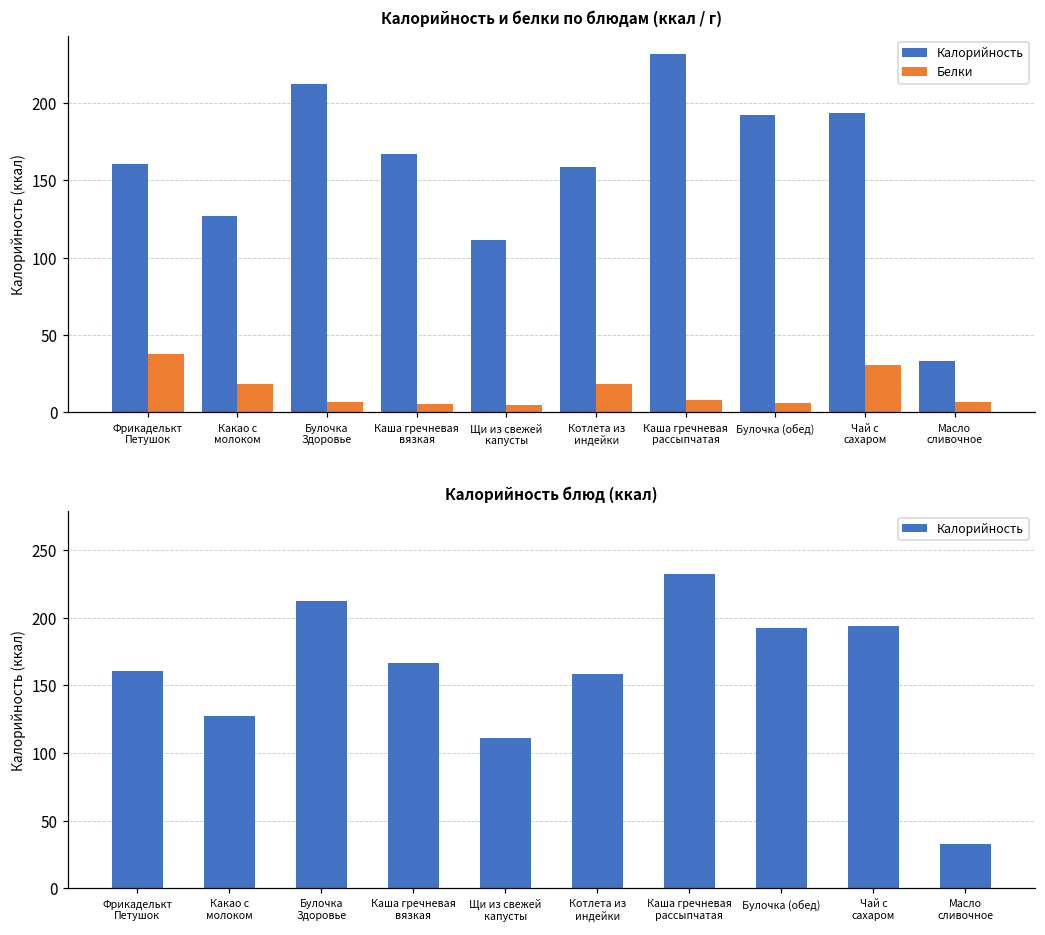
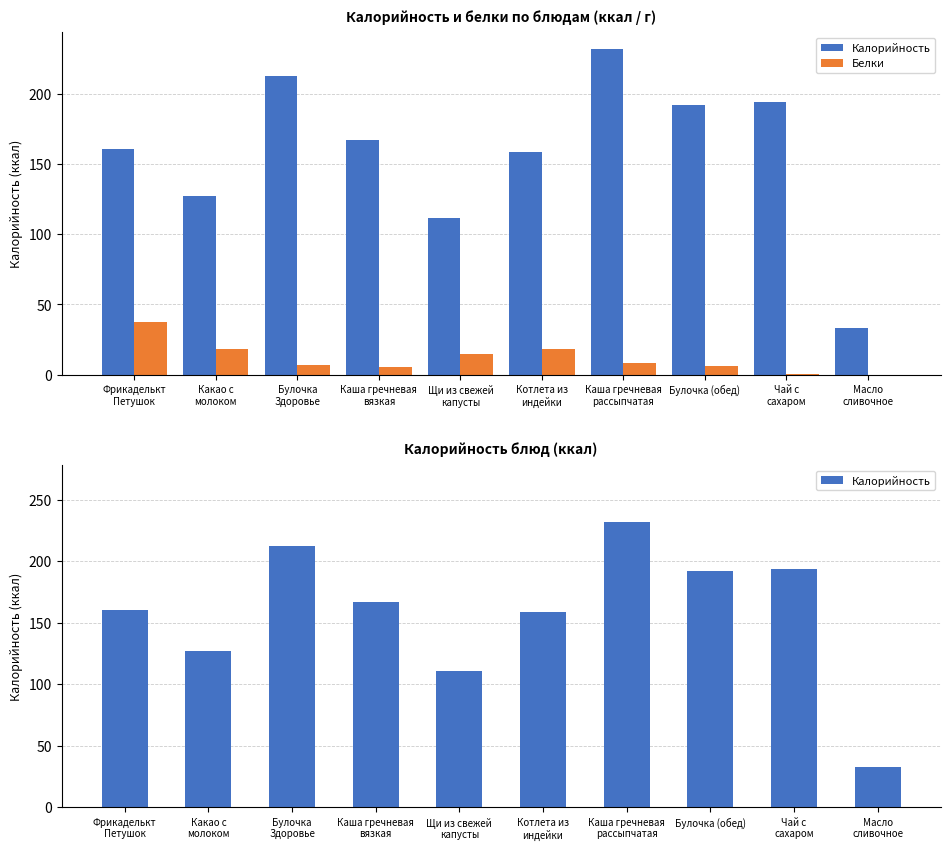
Калорийность и белки по блюдам (ккал / г), Белки, Щи из свежей капусты: 5 -> 15
Калорийность и белки по блюдам (ккал / г), Белки, Чай с сахаром: 30 -> 0
Калорийность и белки по блюдам (ккал / г), Белки, Масло сливочное: 7 -> 0
